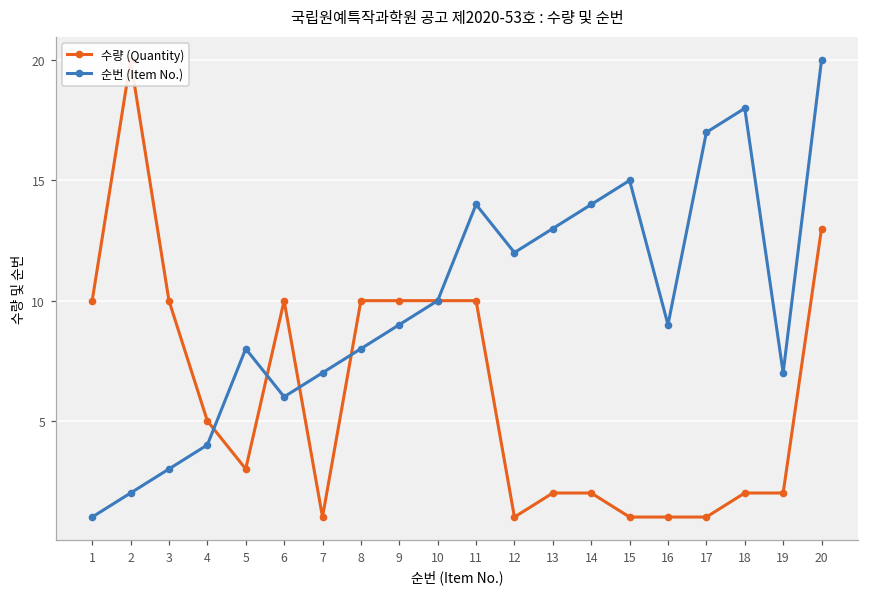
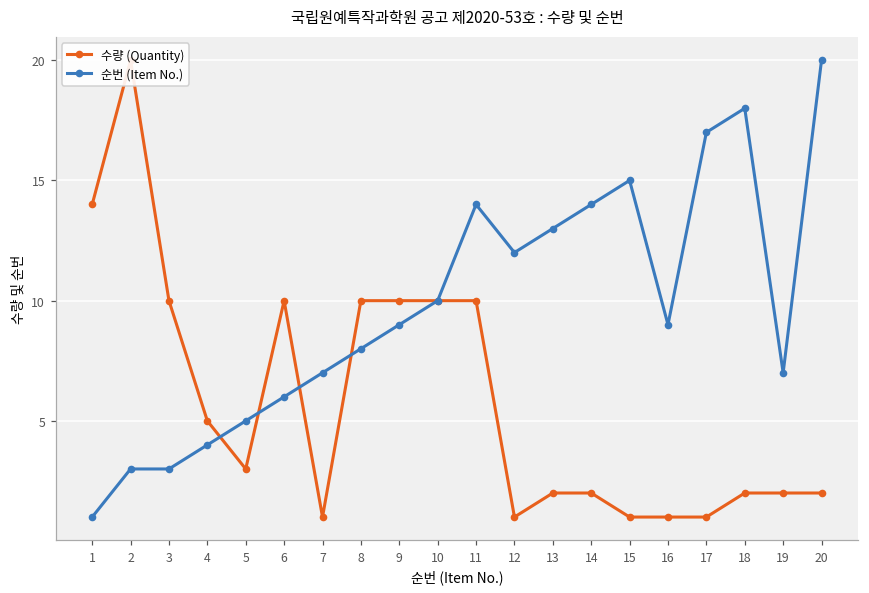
수량 (Quantity), 1: 10 -> 14
순번 (Item No.), 2: 2 -> 3
순번 (Item No.), 5: 8 -> 5
수량 (Quantity), 20: 13 -> 2
